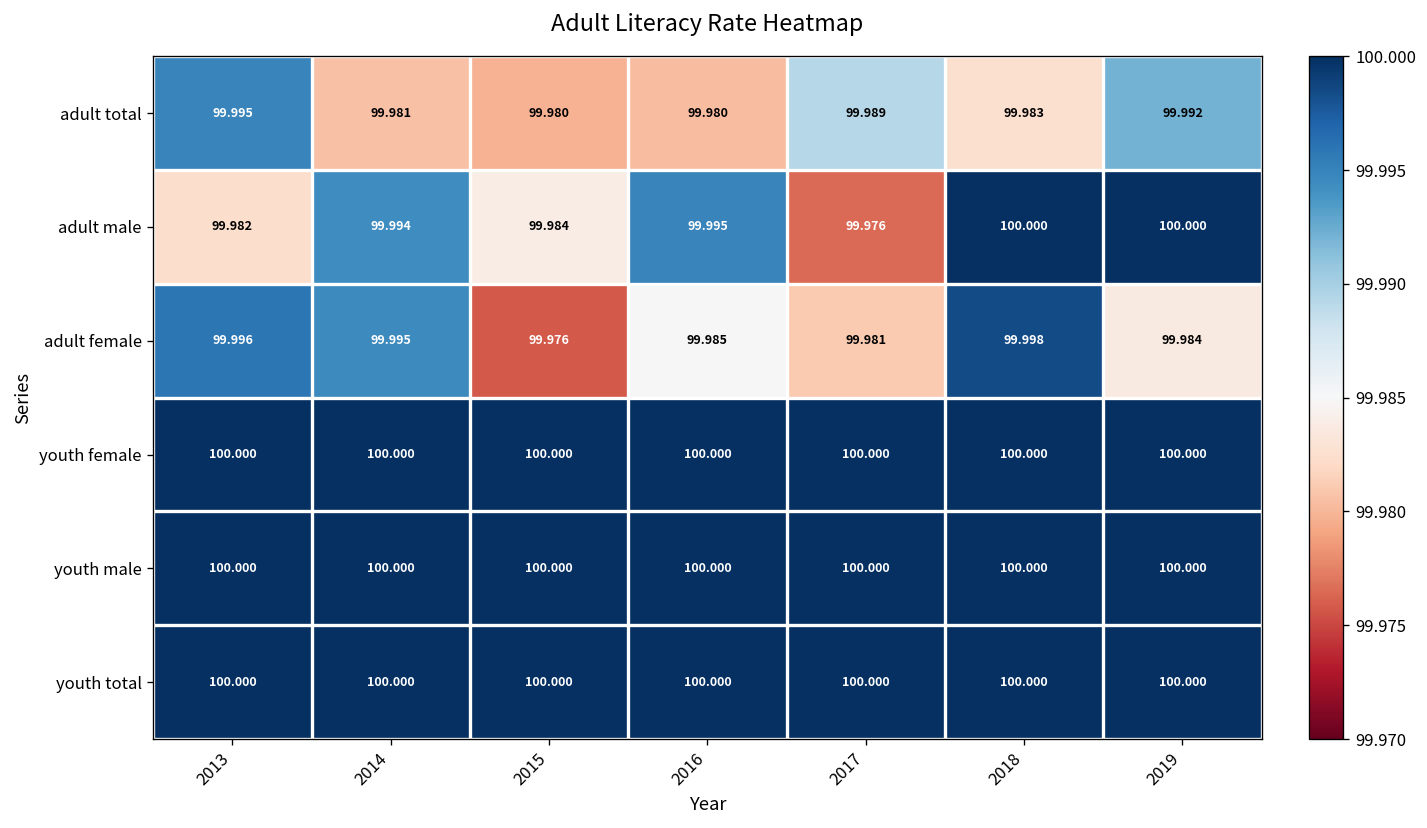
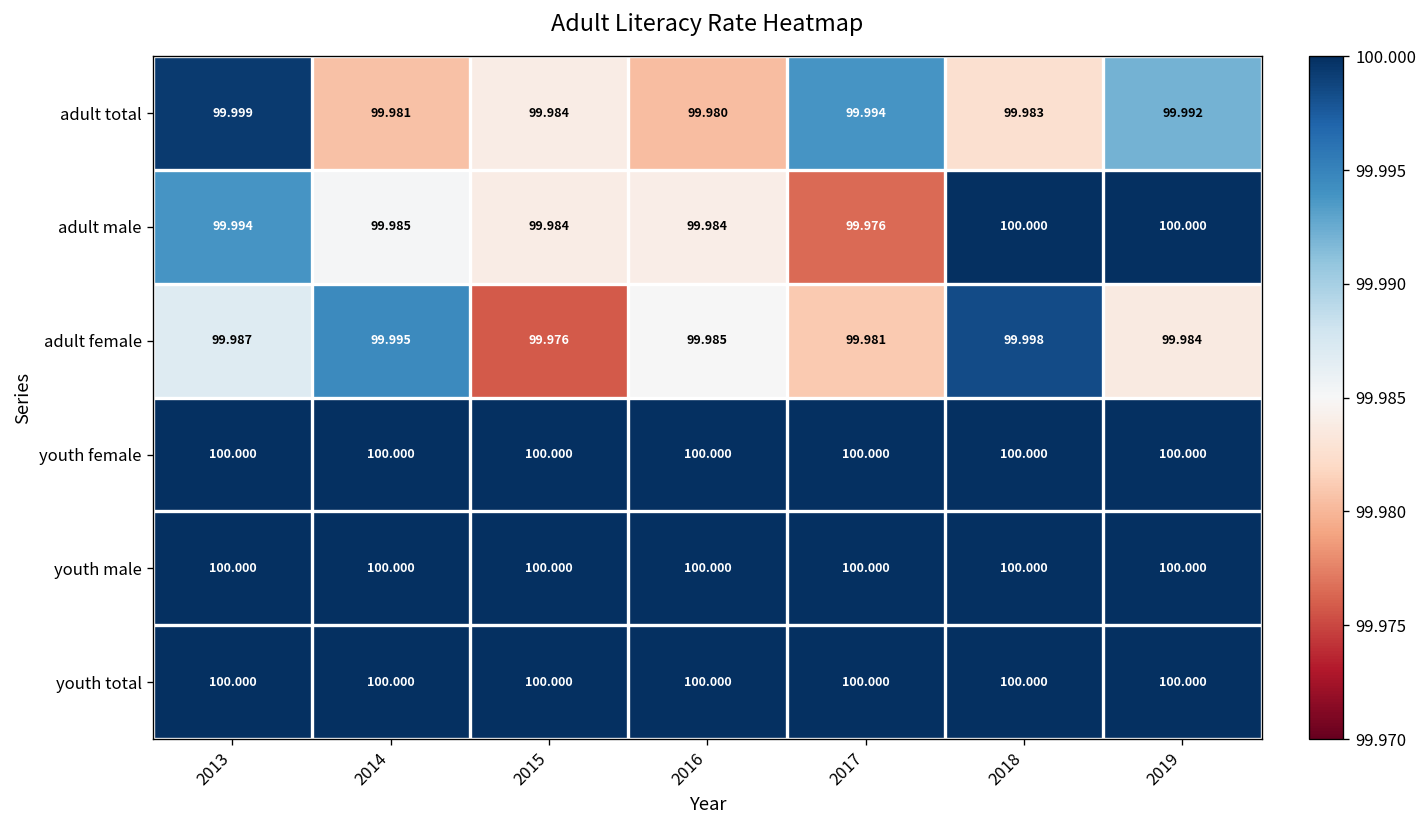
adult total, 2013: 99.995 -> 99.999
adult total, 2015: 99.980 -> 99.984
adult total, 2017: 99.989 -> 99.994
adult male, 2013: 99.982 -> 99.994
adult male, 2014: 99.994 -> 99.985
adult male, 2016: 99.995 -> 99.984
adult female, 2013: 99.996 -> 99.987
